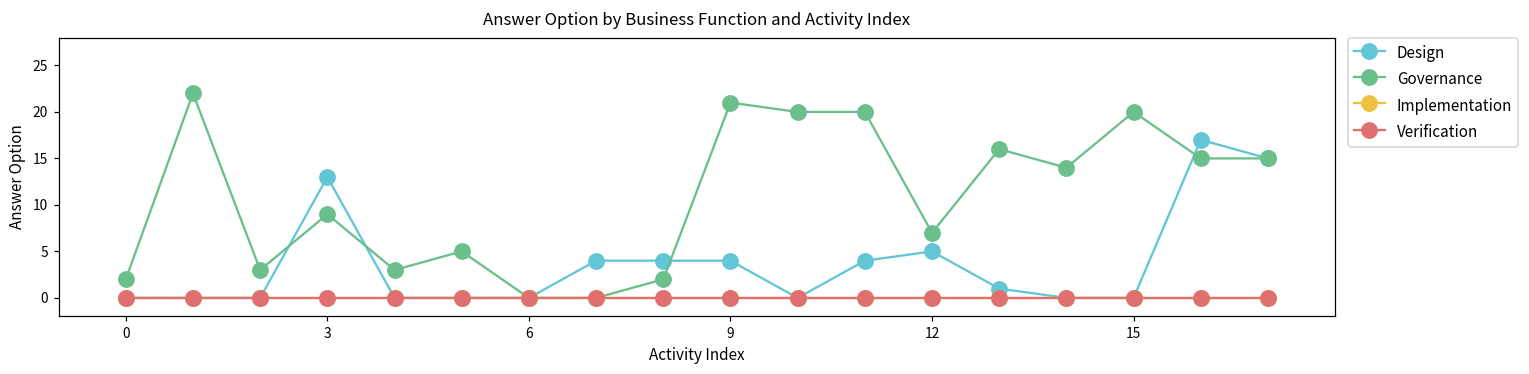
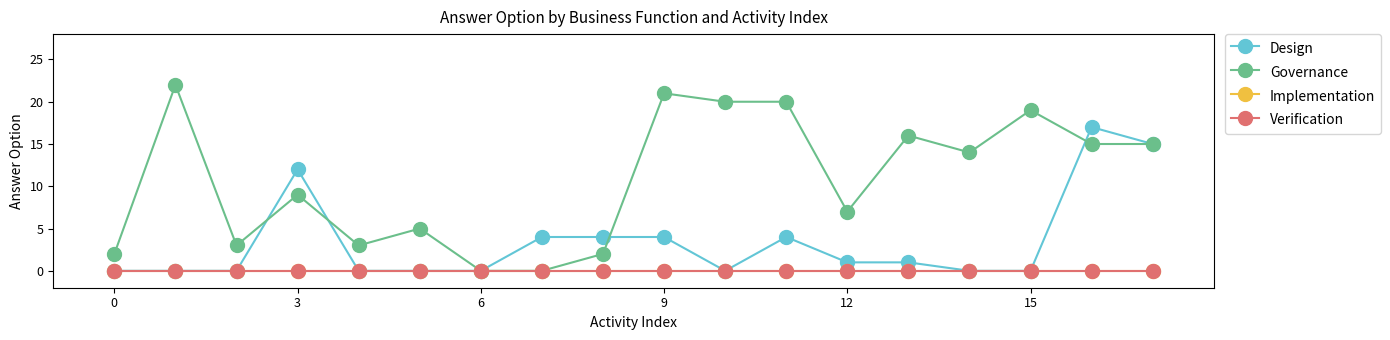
Design, 3: 13 -> 12
Design, 12: 5 -> 1
Governance, 15: 20 -> 19
